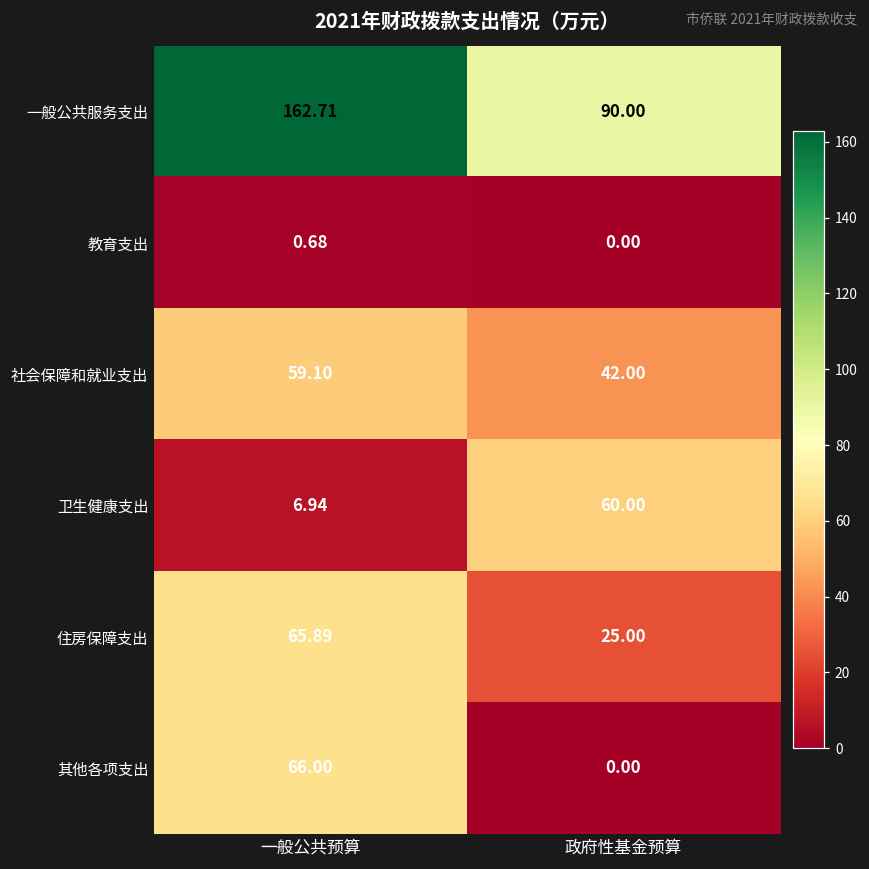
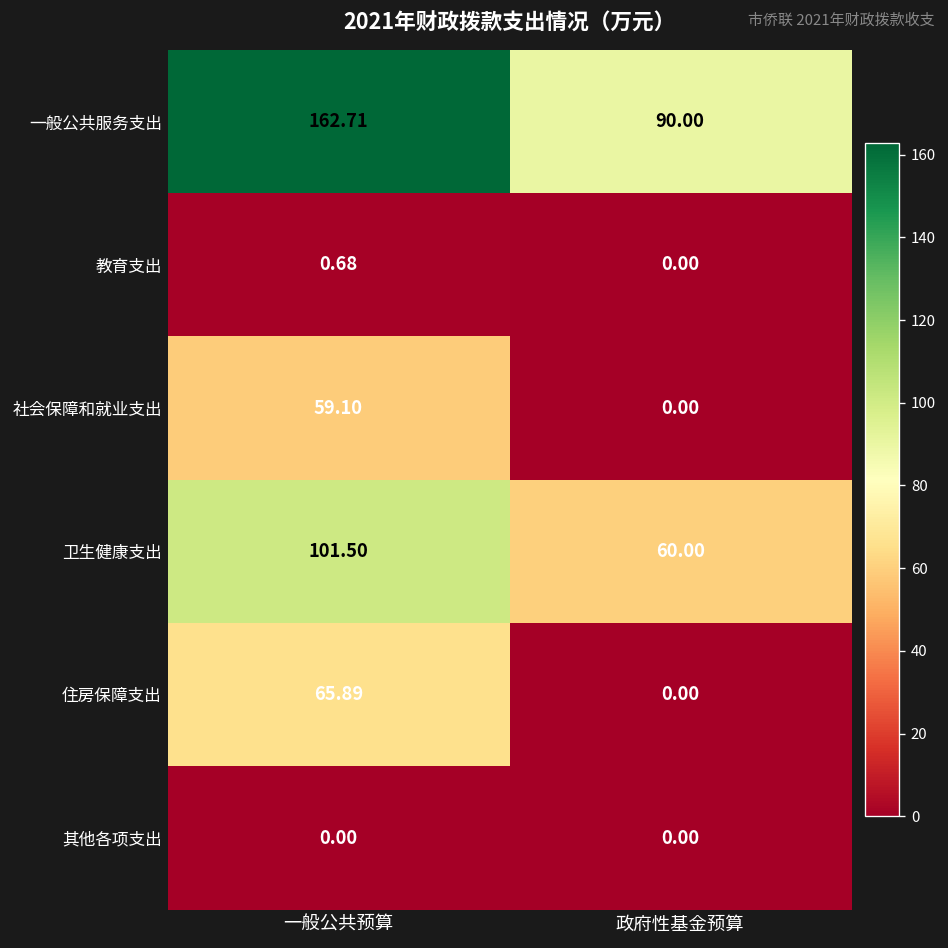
社会保障和就业支出, 政府性基金预算: 42.00 -> 0.00
卫生健康支出, 一般公共预算: 6.94 -> 101.50
住房保障支出, 政府性基金预算: 25.00 -> 0.00
其他各项支出, 一般公共预算: 66.00 -> 0.00
